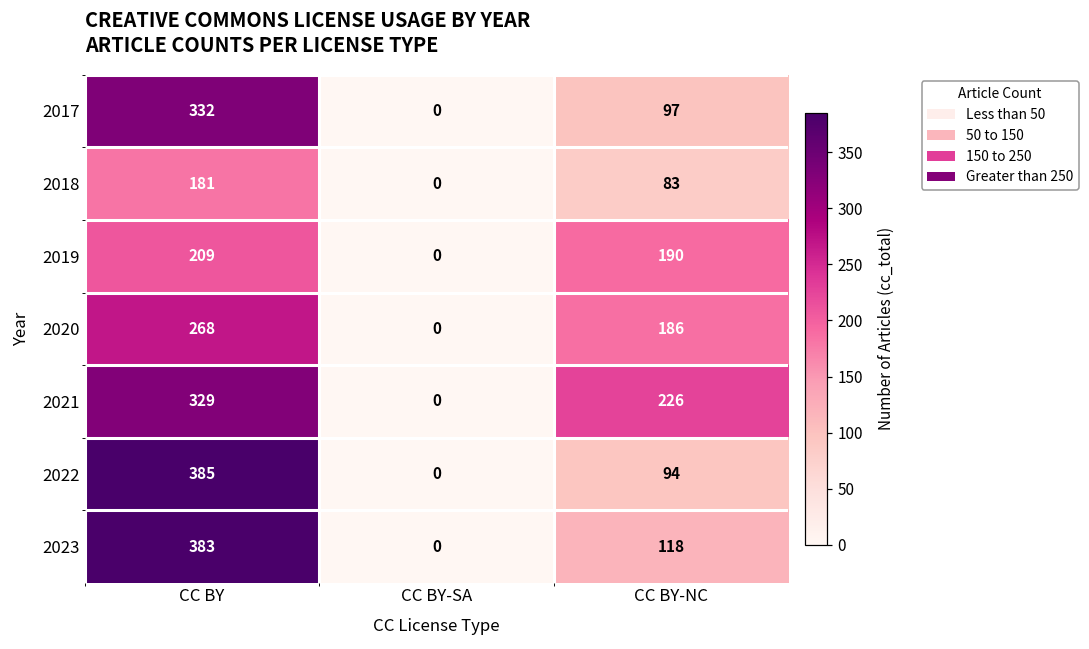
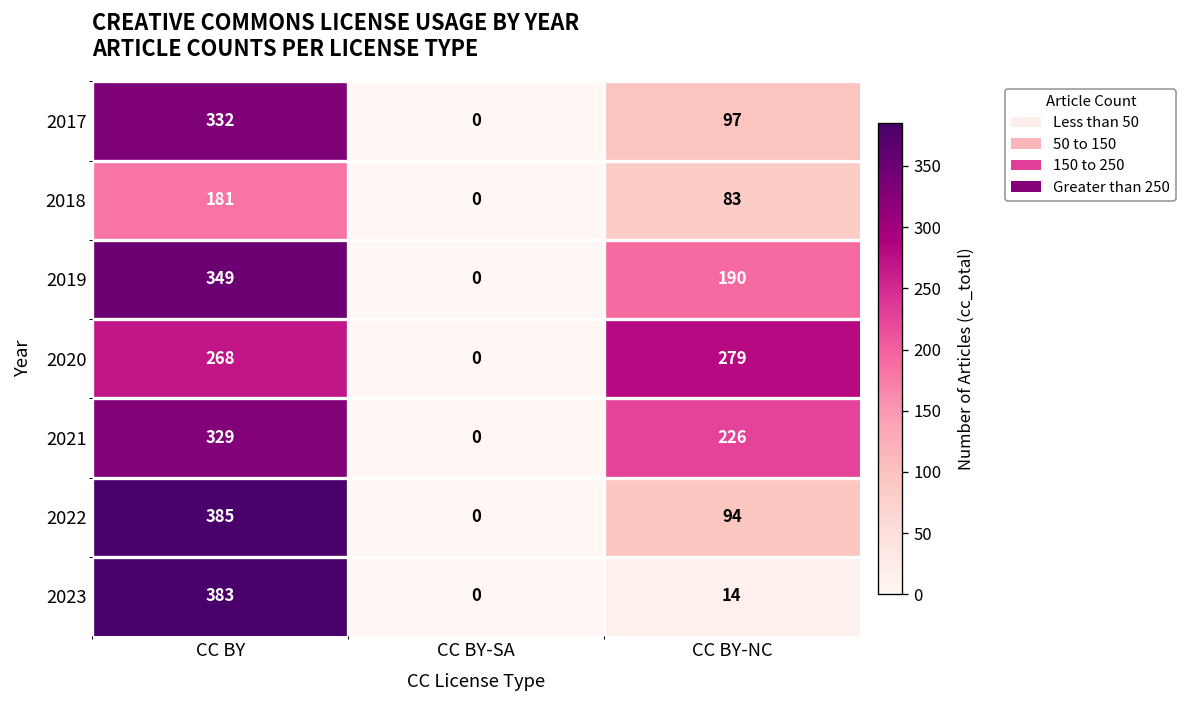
2019, CC BY: 209 -> 349
2020, CC BY-NC: 186 -> 279
2023, CC BY-NC: 118 -> 14
